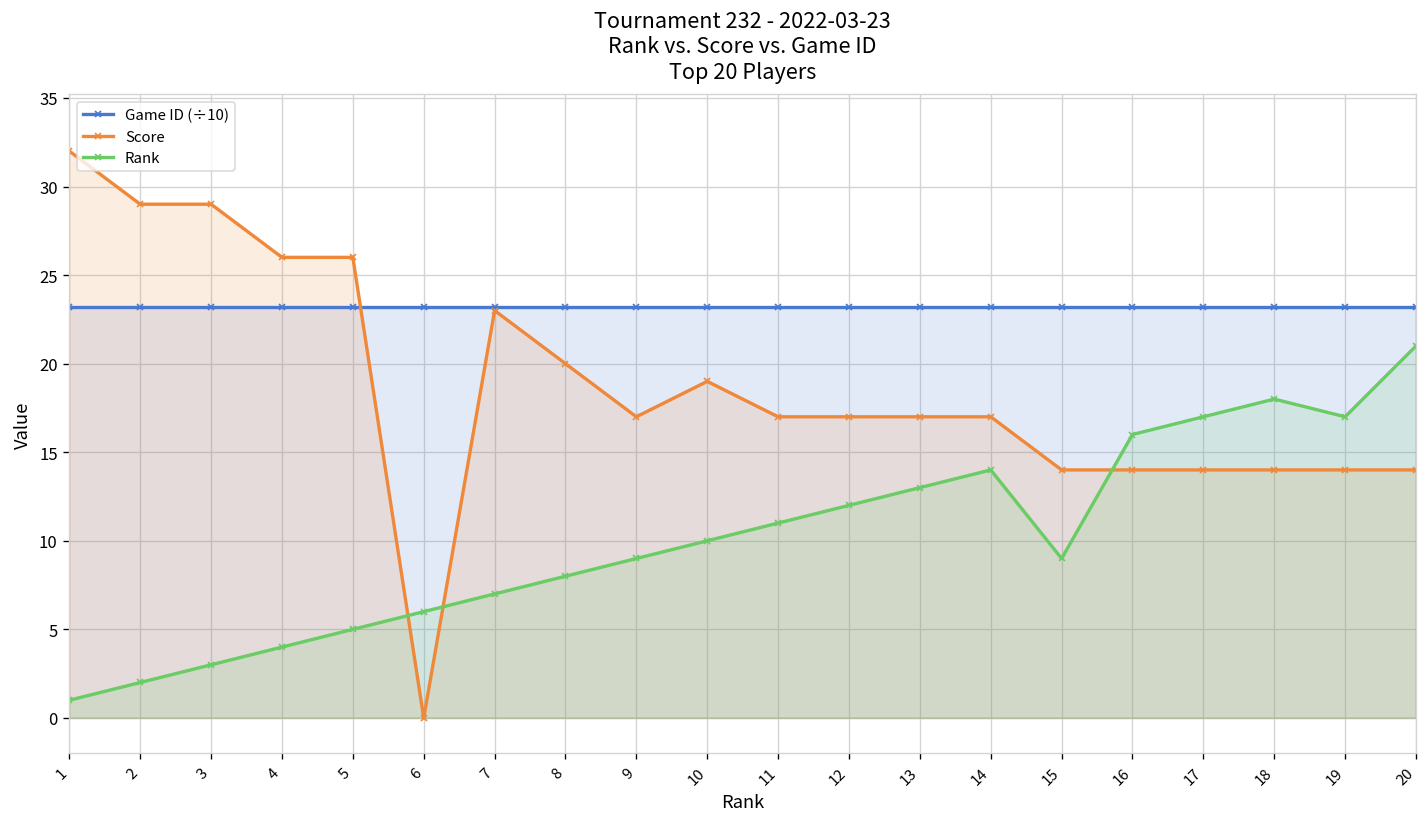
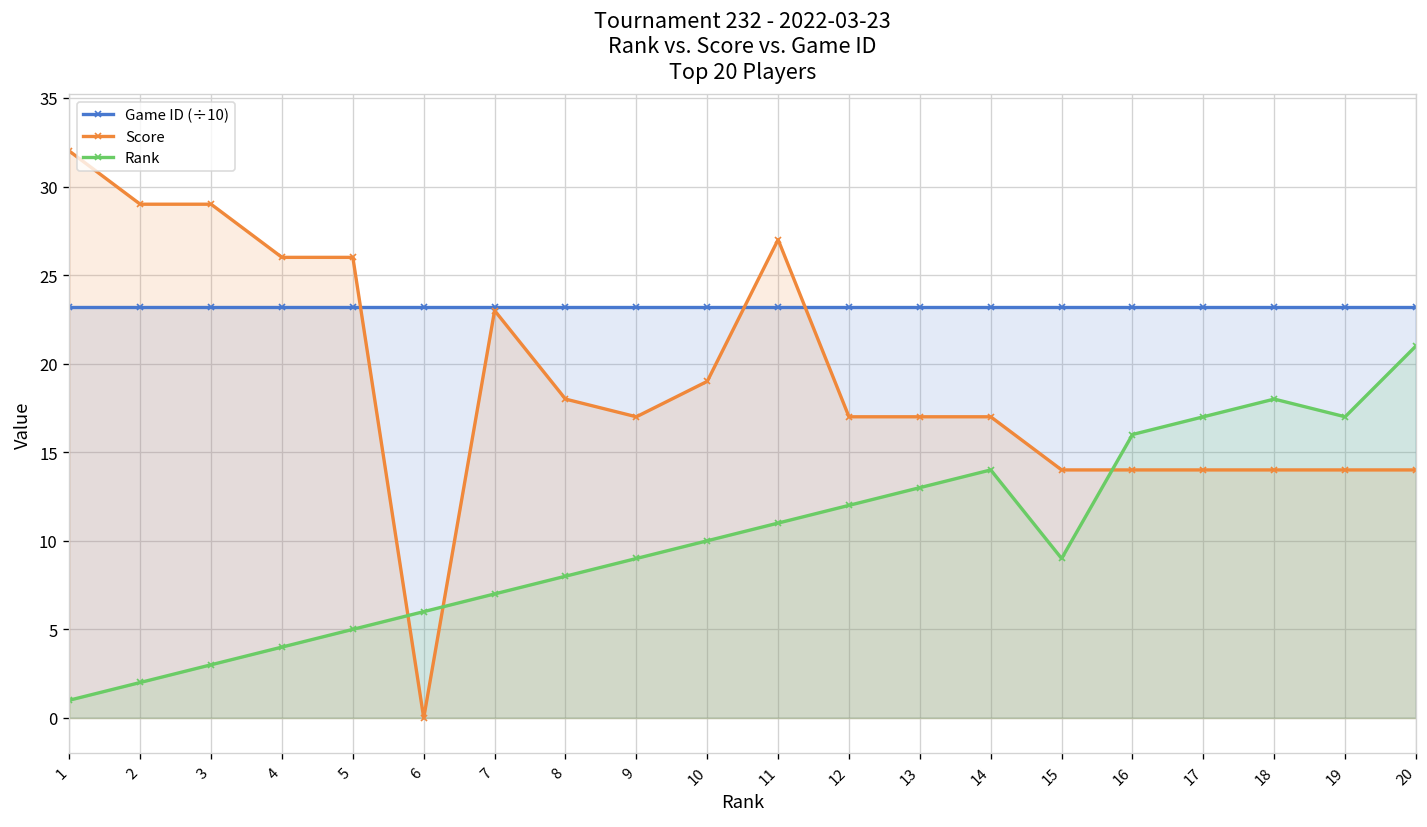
Score, 8: 20 -> 18
Score, 11: 17 -> 27
